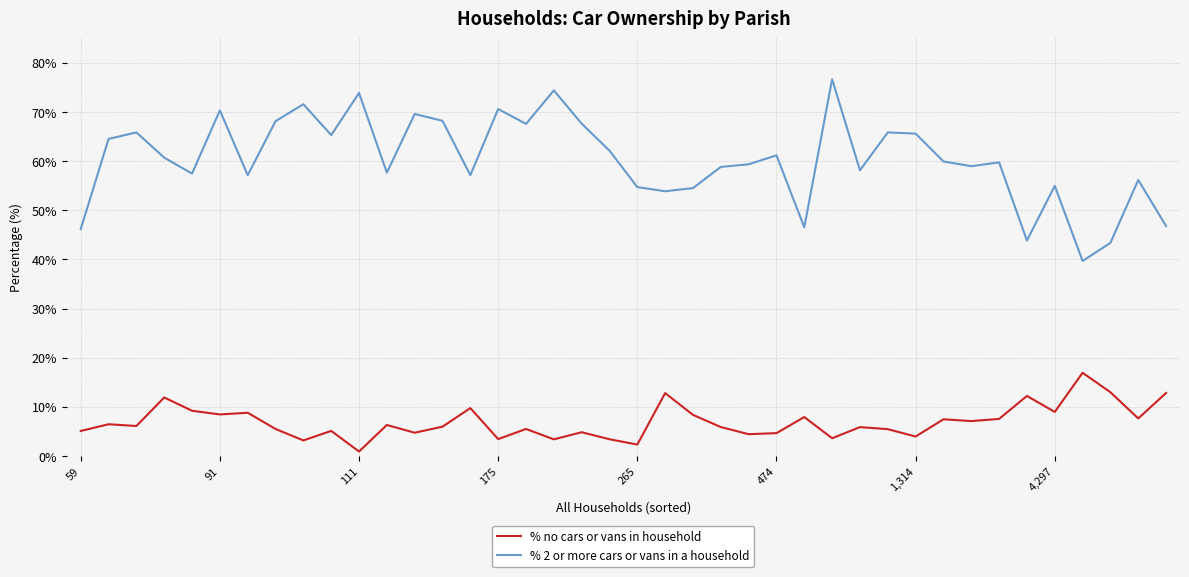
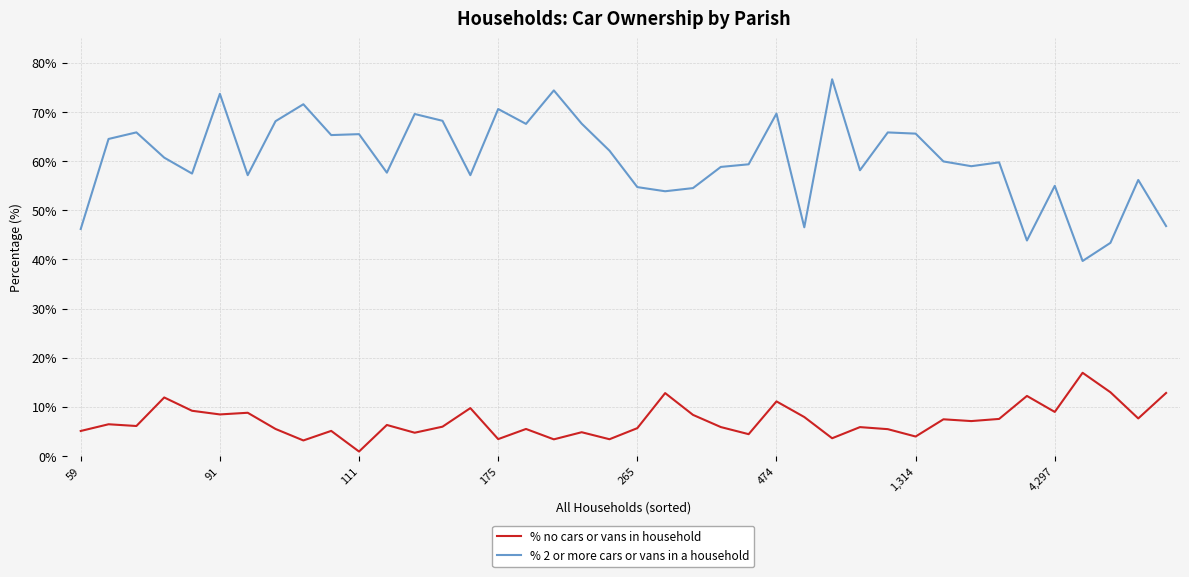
% 2 or more cars or vans in a household, 91: 70% -> 74%
% 2 or more cars or vans in a household, 111: 74% -> 65%
% no cars or vans in household, 265: 2% -> 6%
% no cars or vans in household, 474: 5% -> 11%
% 2 or more cars or vans in a household, 474: 61% -> 70%
